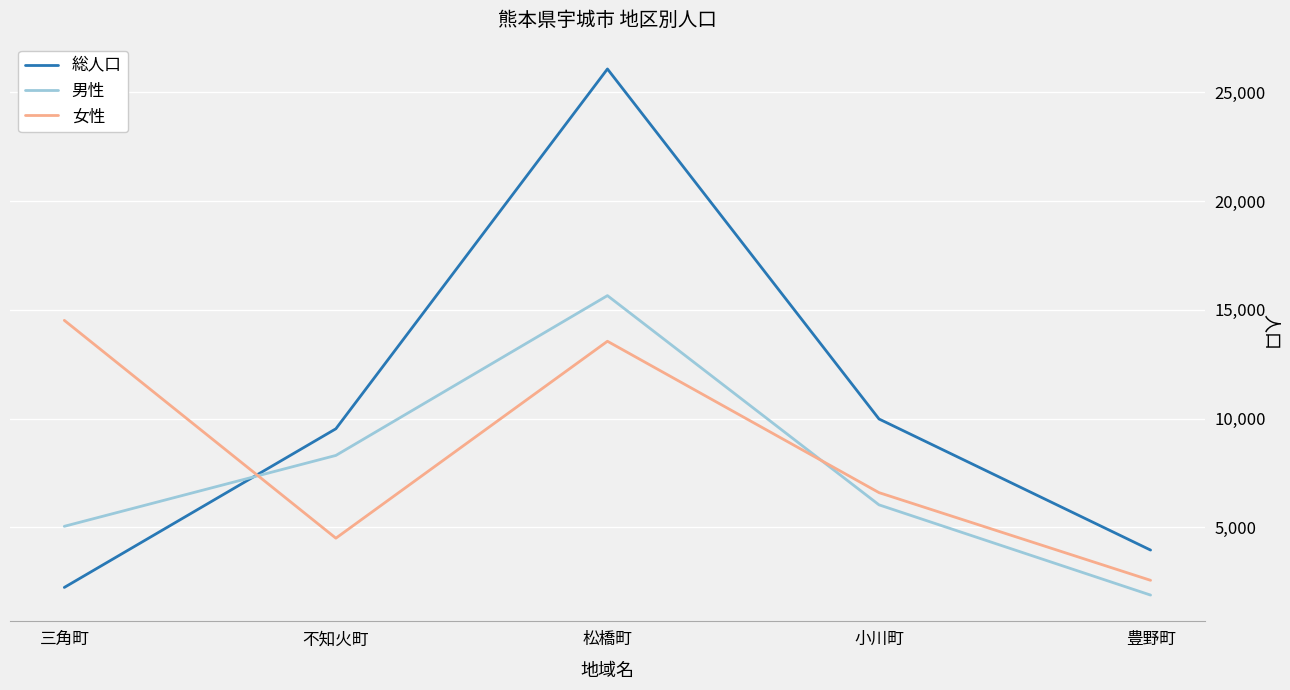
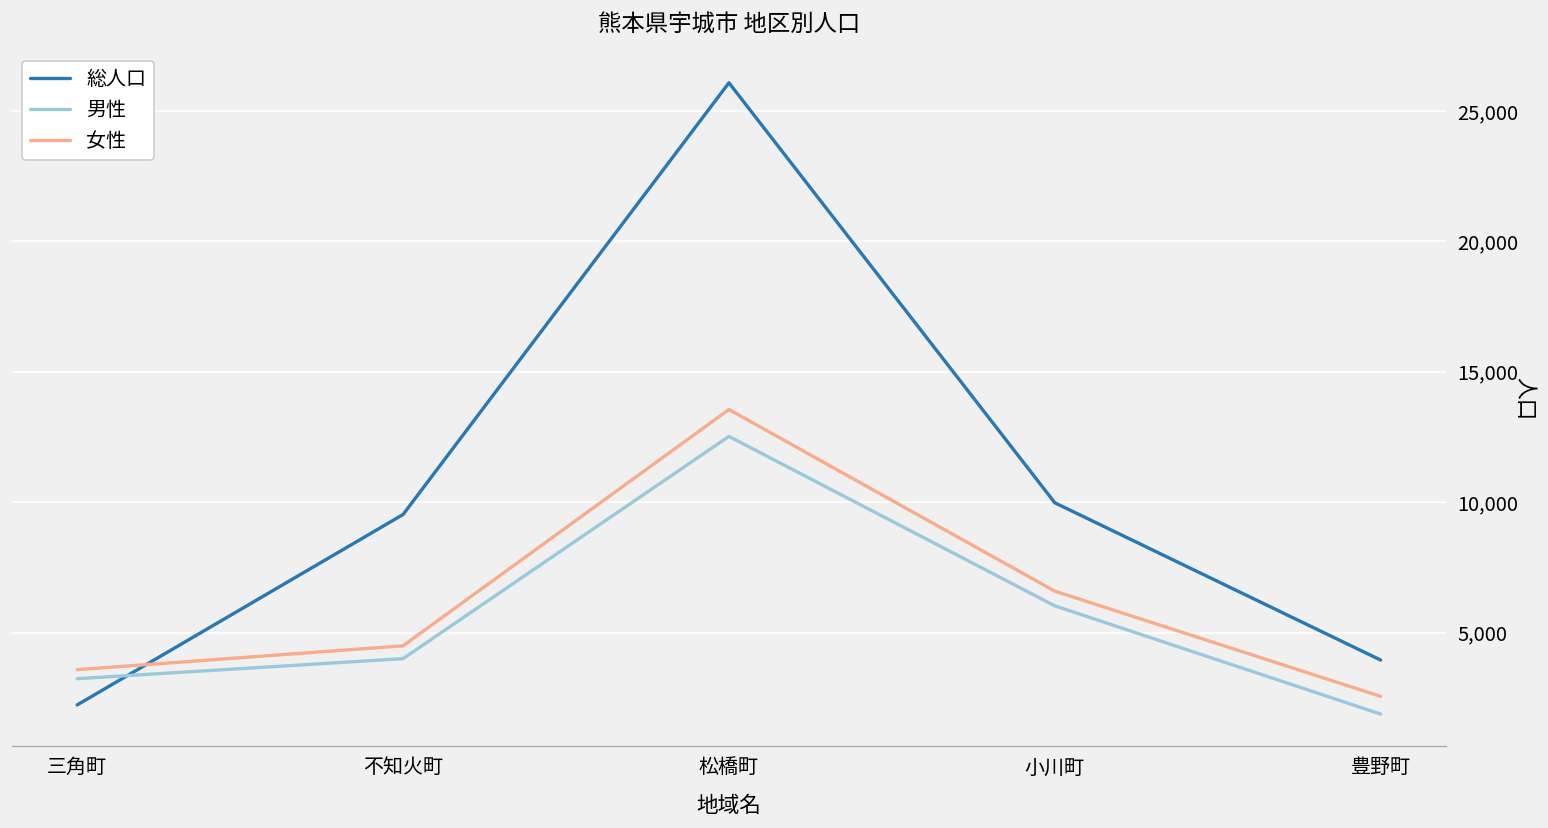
男性, 三角町: 5,000 -> 3,200
女性, 三角町: 14,500 -> 3,600
男性, 不知火町: 8,300 -> 4,000
男性, 松橋町: 15,700 -> 12,500
